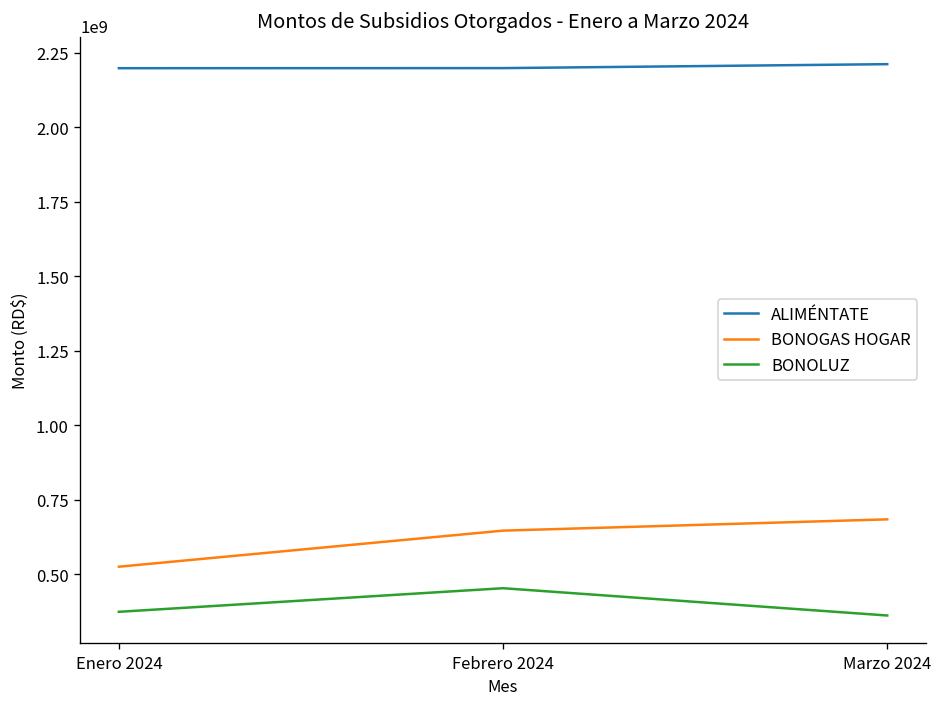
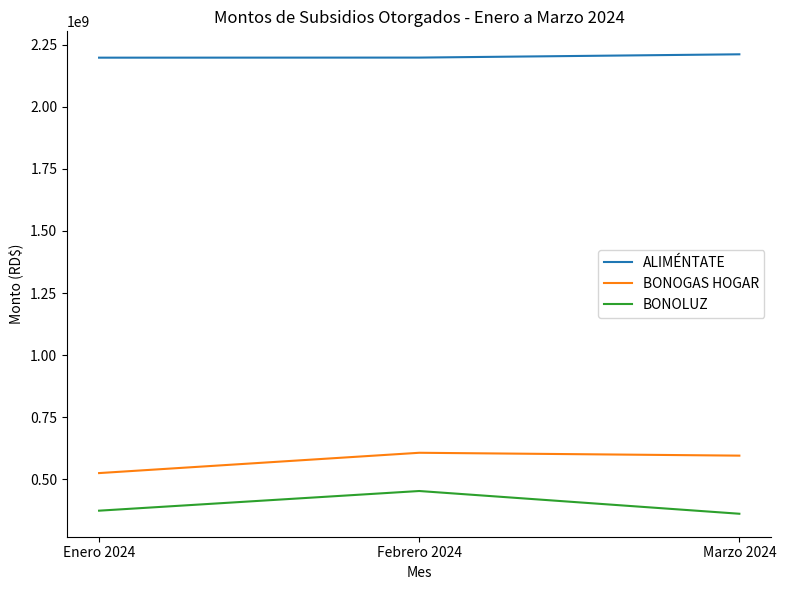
BONOGAS HOGAR, Febrero 2024: 650000000 -> 610000000
BONOGAS HOGAR, Marzo 2024: 680000000 -> 600000000
